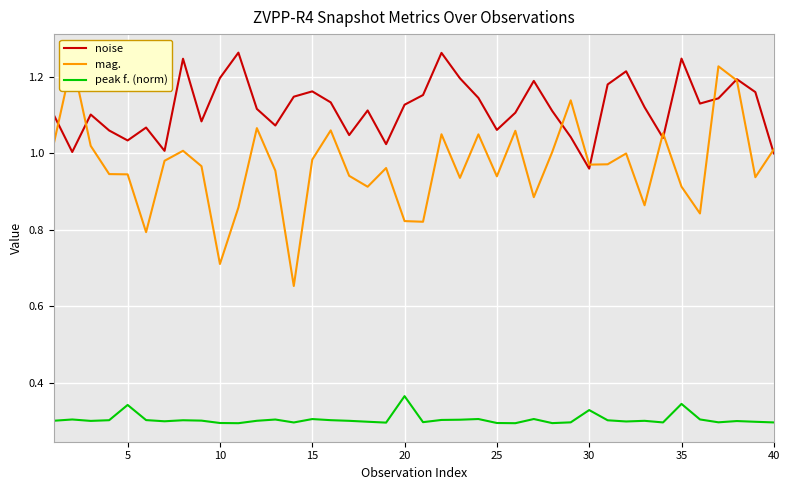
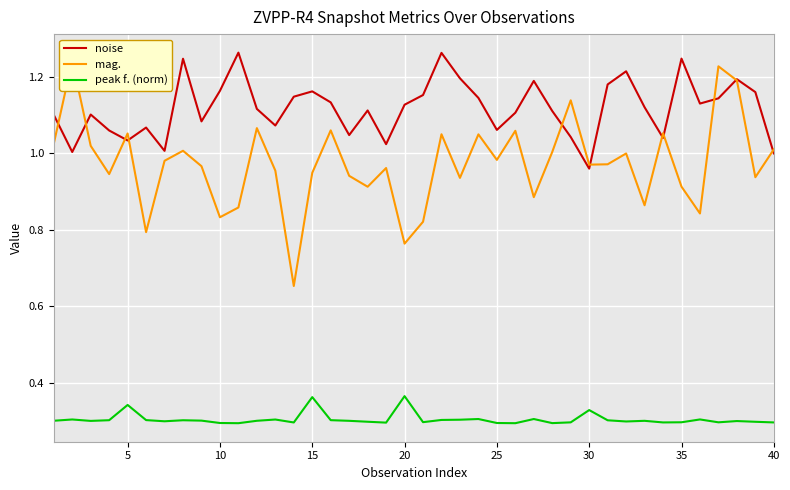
mag., 5: 0.95 -> 1.05
noise, 10: 1.20 -> 1.16
mag., 10: 0.71 -> 0.83
mag., 15: 0.98 -> 0.95
peak f. (norm), 15: 0.31 -> 0.36
mag., 20: 0.82 -> 0.76
mag., 25: 0.94 -> 0.98
peak f. (norm), 35: 0.35 -> 0.30
